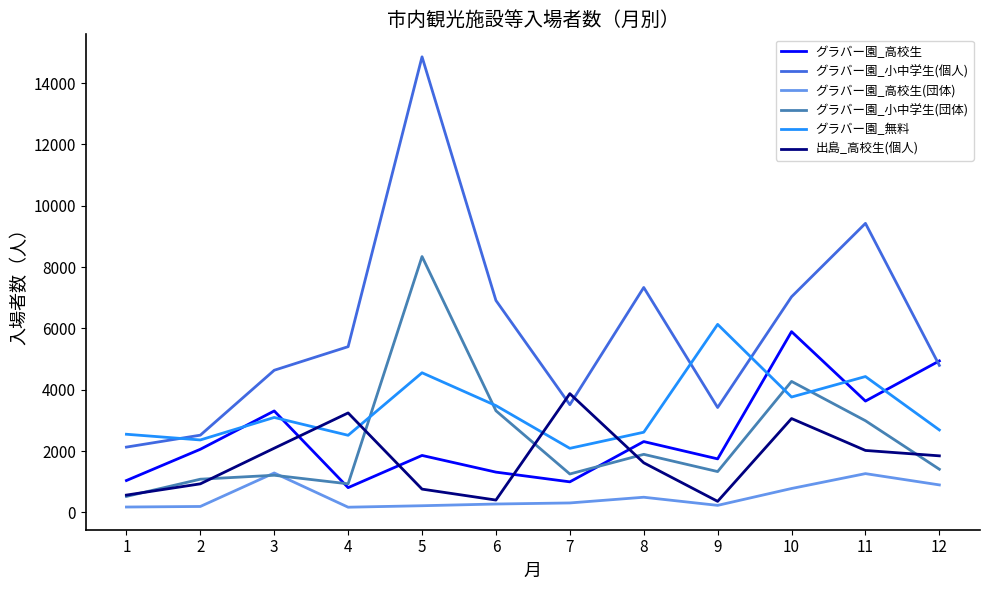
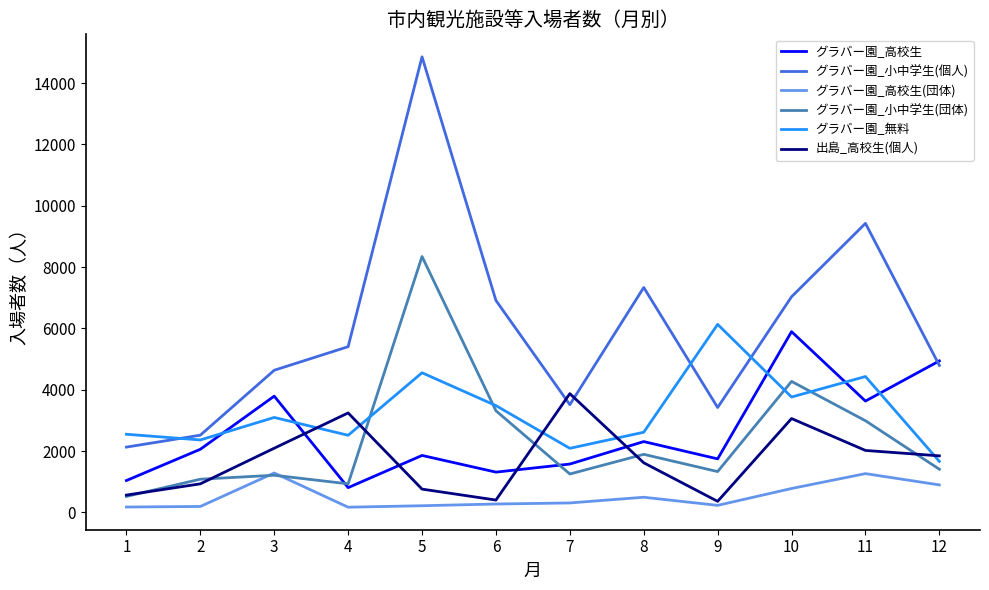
グラバー園_高校生, 3: 3300 -> 3800
グラバー園_高校生, 7: 1000 -> 1600
グラバー園_無料, 12: 2700 -> 1700
